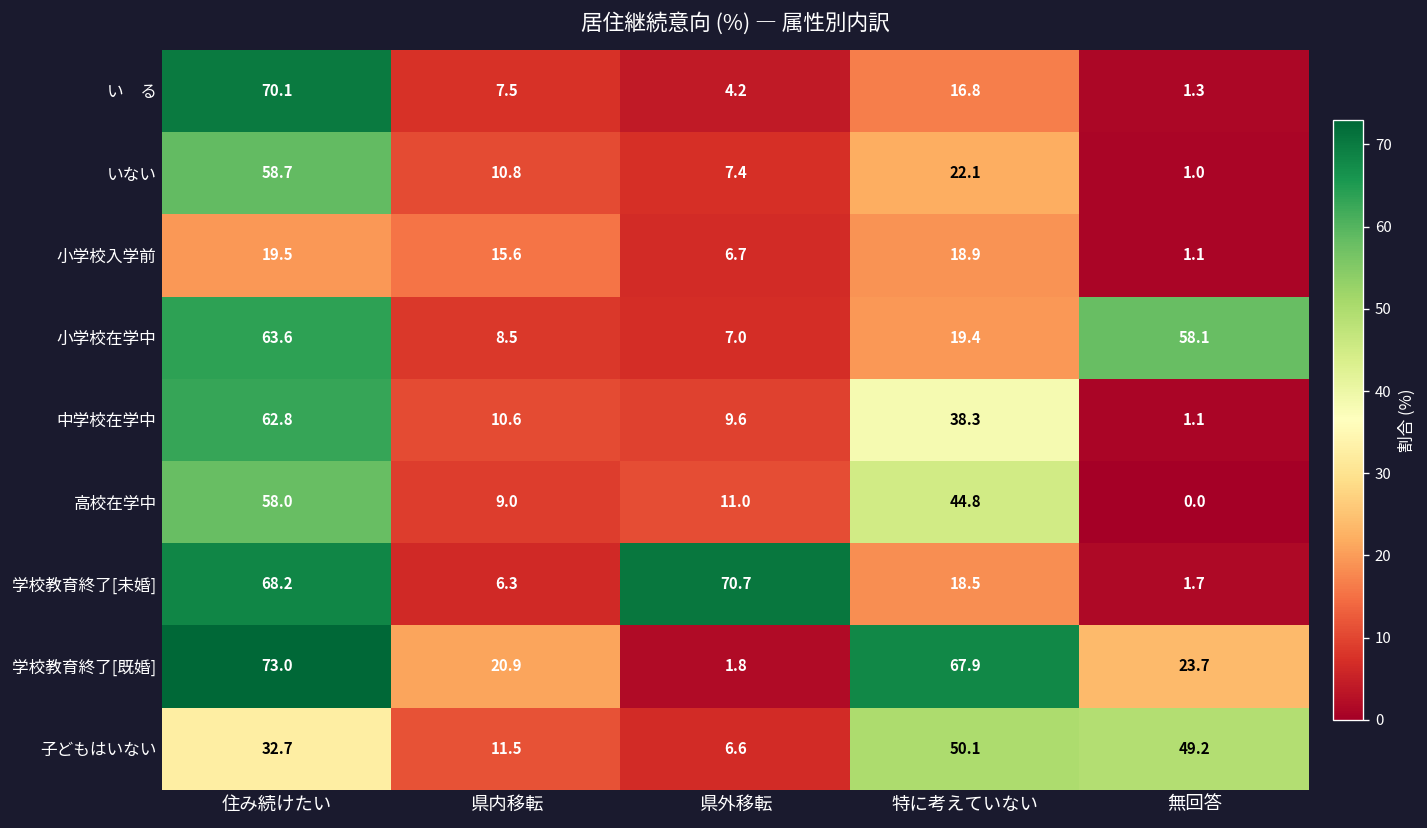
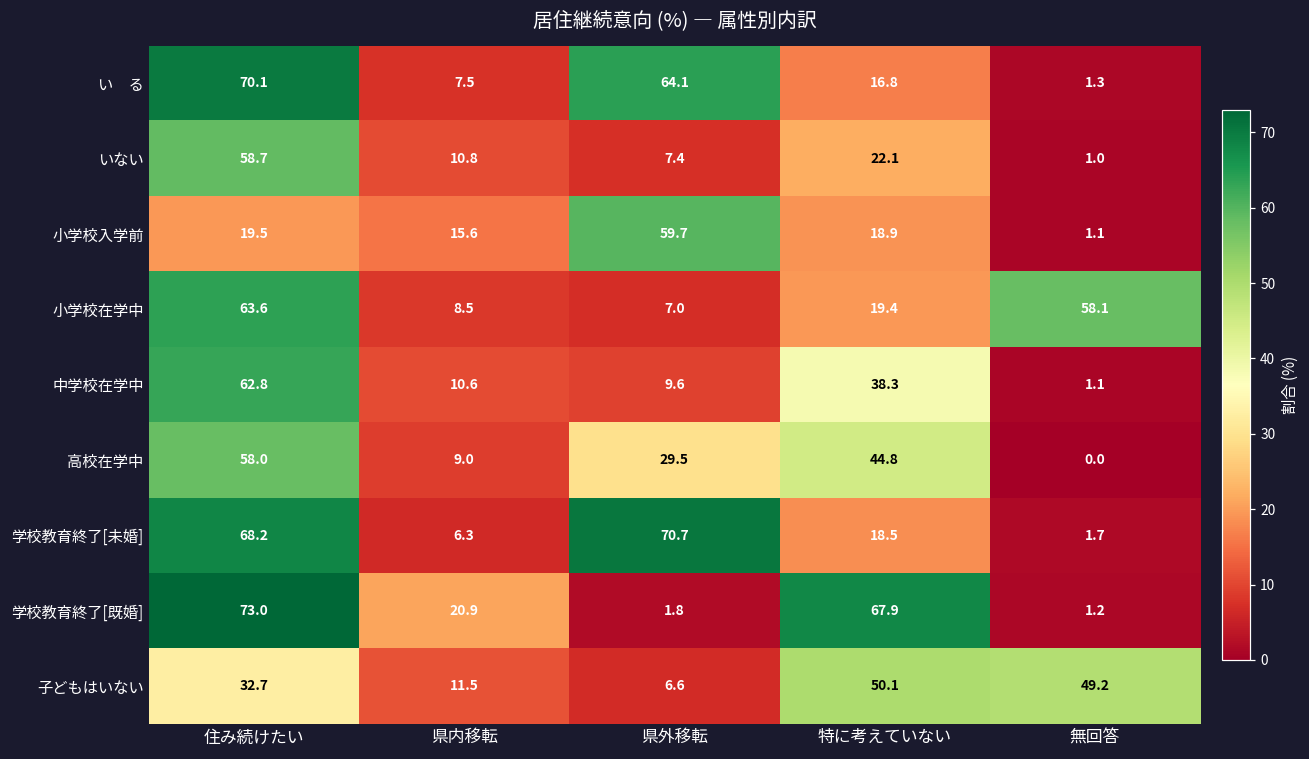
い る, 県外移転: 4.2 -> 64.1
小学校入学前, 県外移転: 6.7 -> 59.7
高校在学中, 県外移転: 11.0 -> 29.5
学校教育終了[既婚], 無回答: 23.7 -> 1.2
